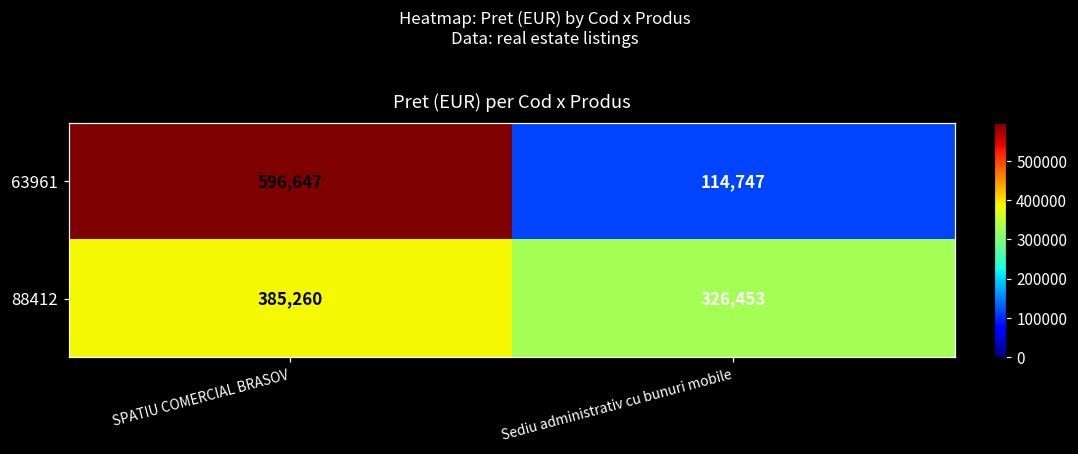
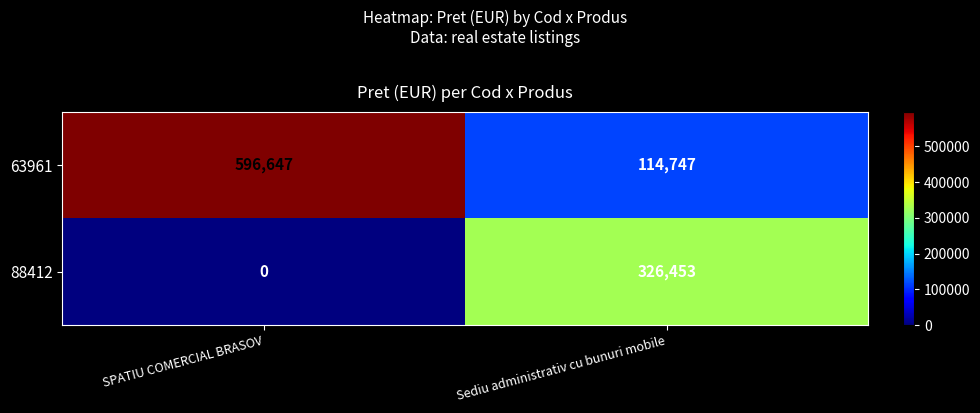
88412, SPATIU COMERCIAL BRASOV: 385,260 -> 0
